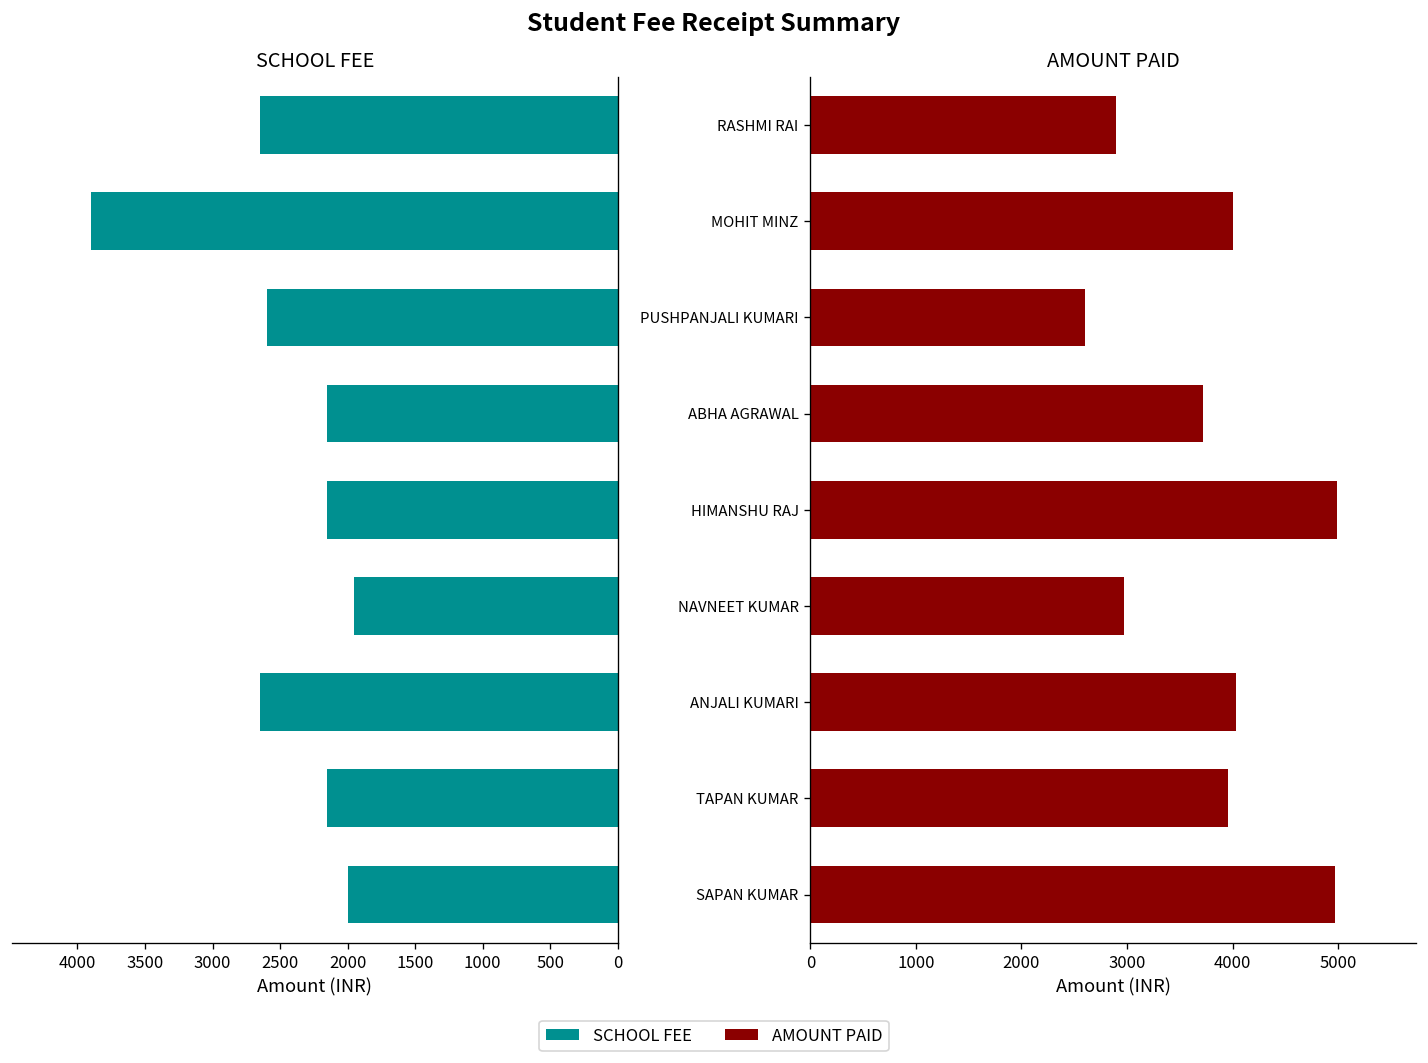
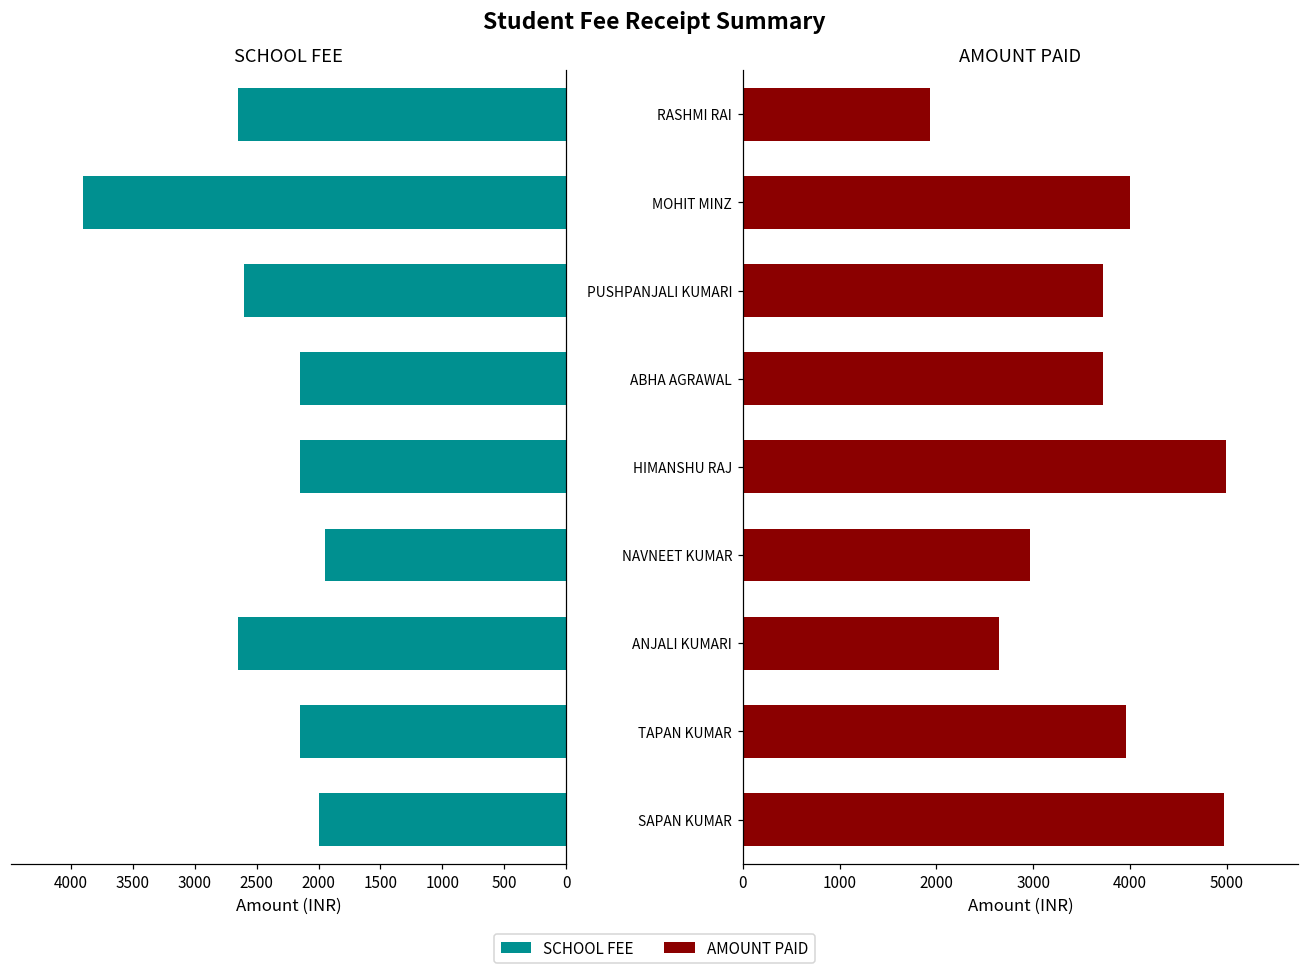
AMOUNT PAID, RASHMI RAI: 2900 -> 1900
AMOUNT PAID, PUSHPANJALI KUMARI: 2600 -> 3700
AMOUNT PAID, ANJALI KUMARI: 4000 -> 2700
